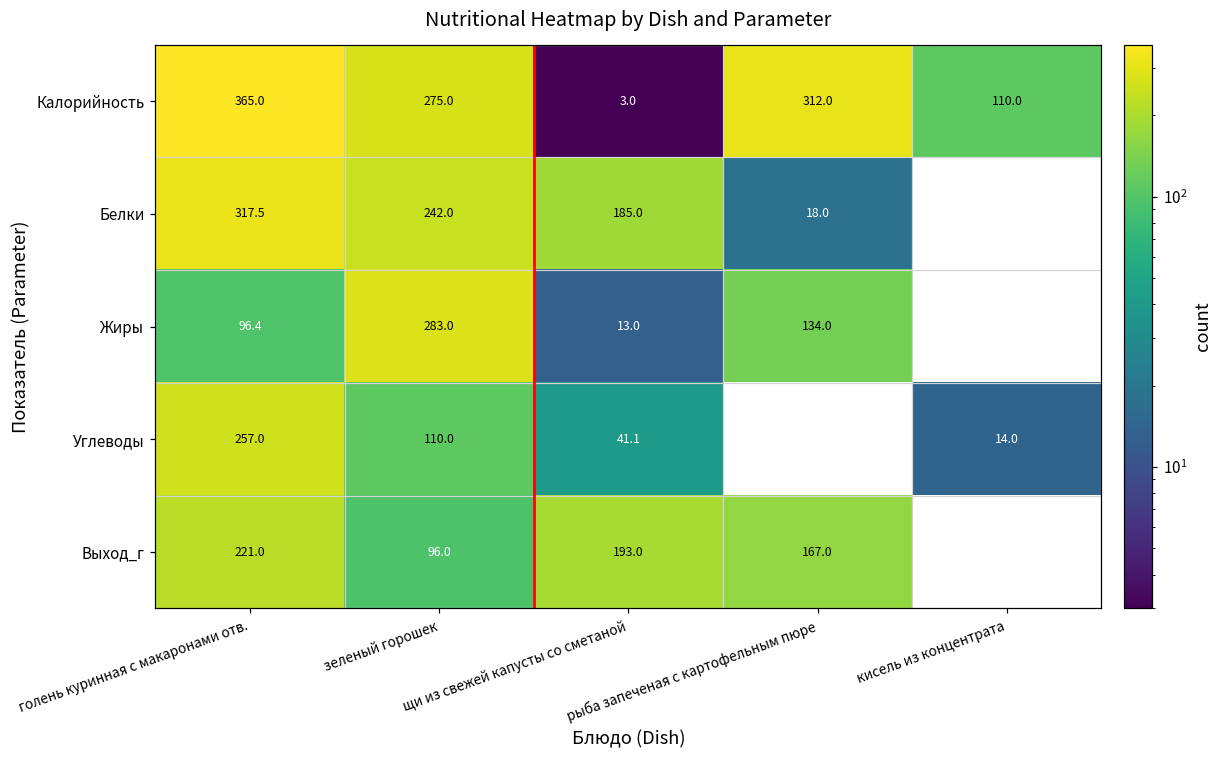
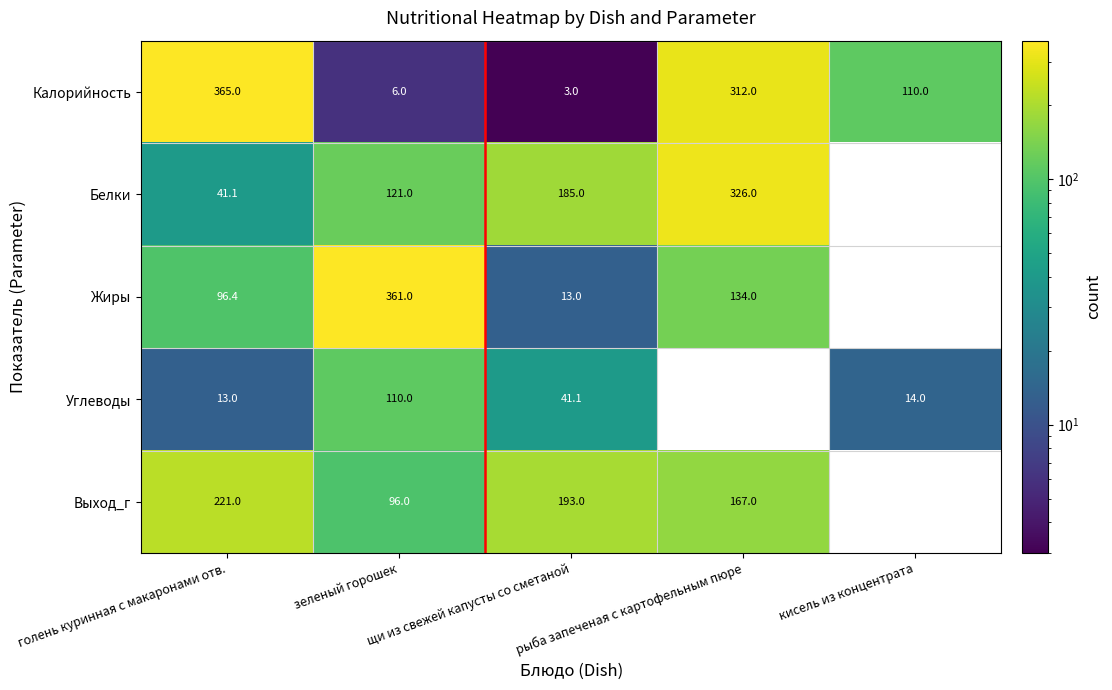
Калорийность, зеленый горошек: 275.0 -> 6.0
Белки, голень куринная с макаронами отв.: 317.5 -> 41.1
Белки, зеленый горошек: 242.0 -> 121.0
Белки, рыба запеченая с картофельным пюре: 18.0 -> 326.0
Жиры, зеленый горошек: 283.0 -> 361.0
Углеводы, голень куринная с макаронами отв.: 257.0 -> 13.0
